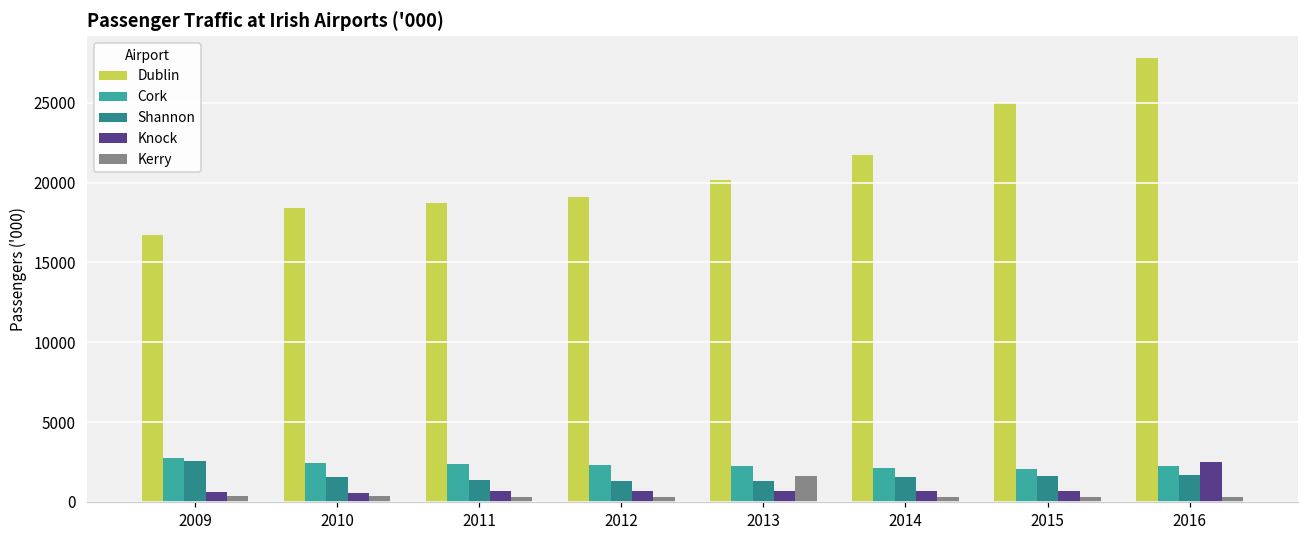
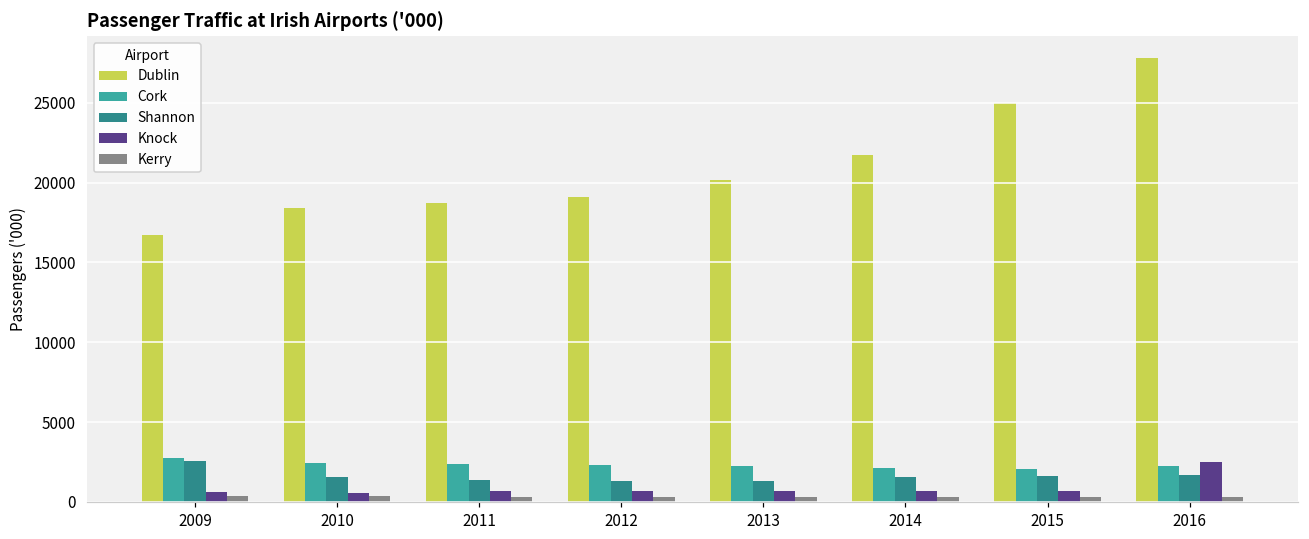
Kerry, 2013: 1600 -> 300
